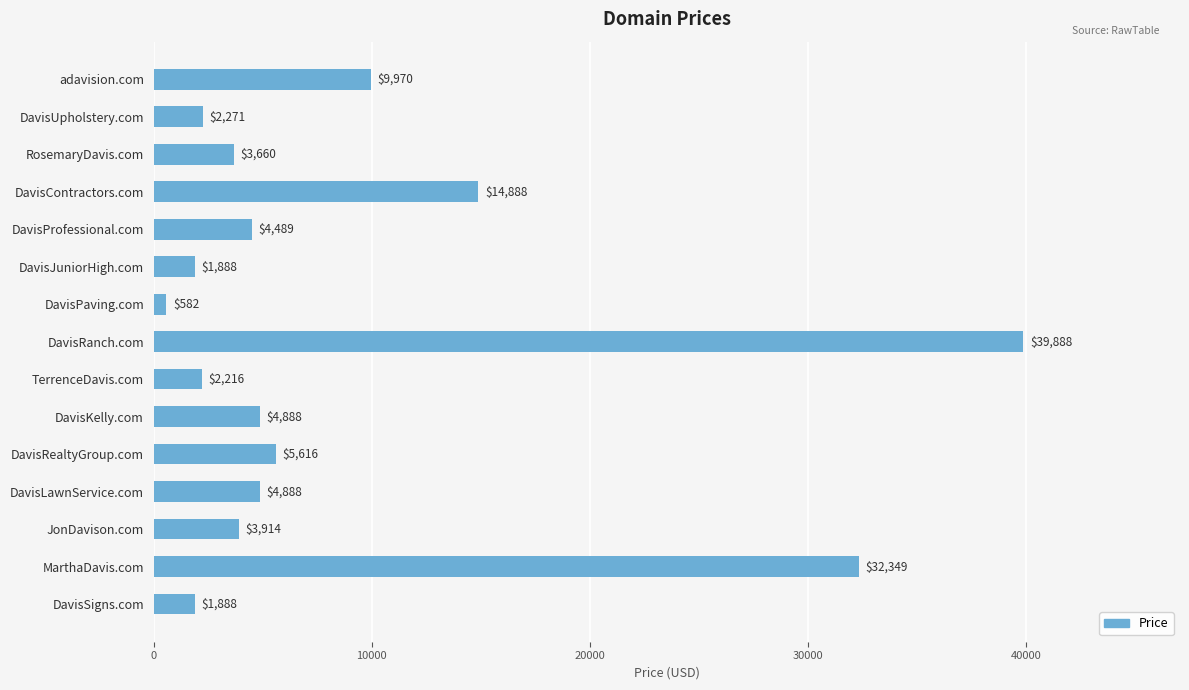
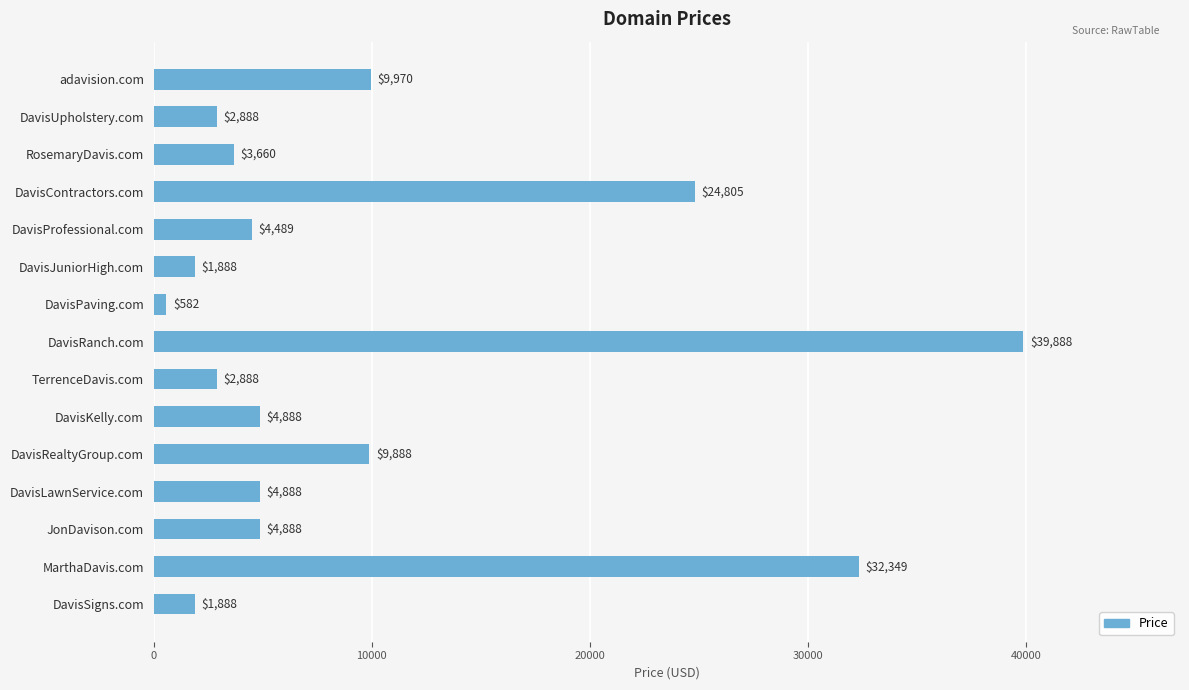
DavisUpholstery.com: $2,271 -> $2,888
DavisContractors.com: $14,888 -> $24,805
TerrenceDavis.com: $2,216 -> $2,888
DavisRealtyGroup.com: $5,616 -> $9,888
JonDavison.com: $3,914 -> $4,888
